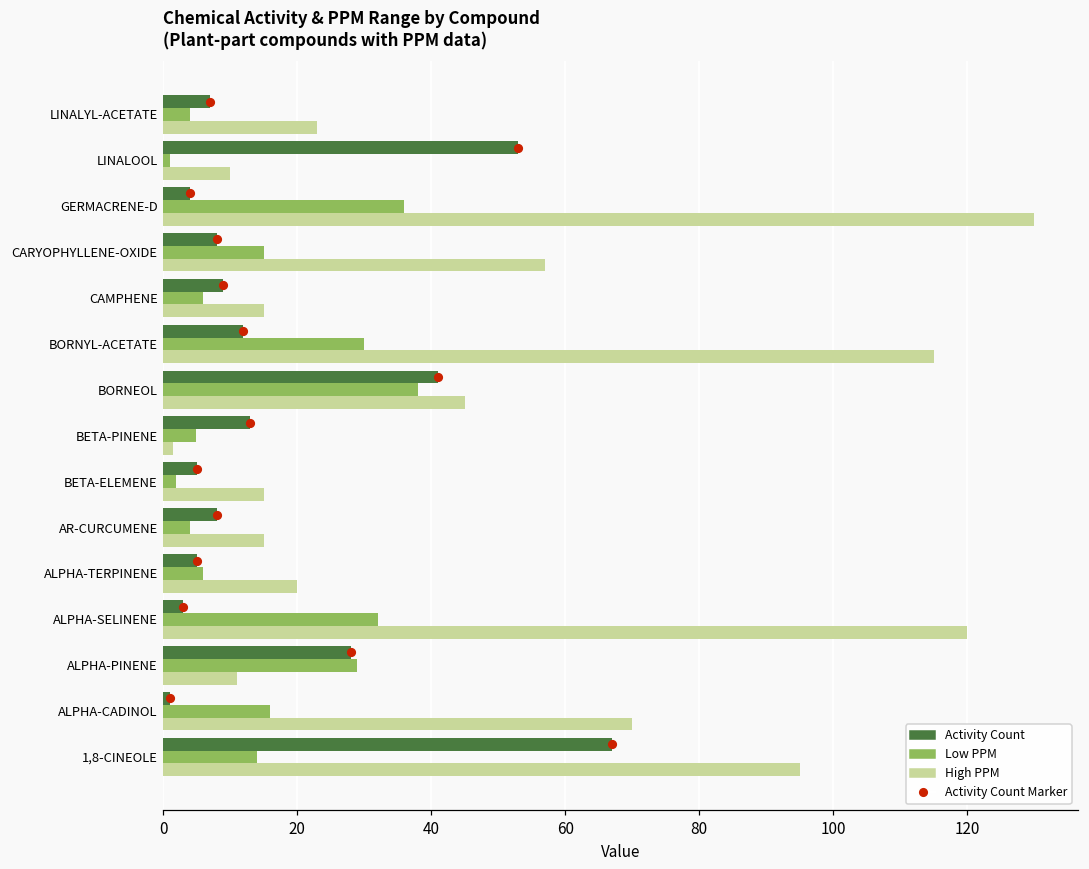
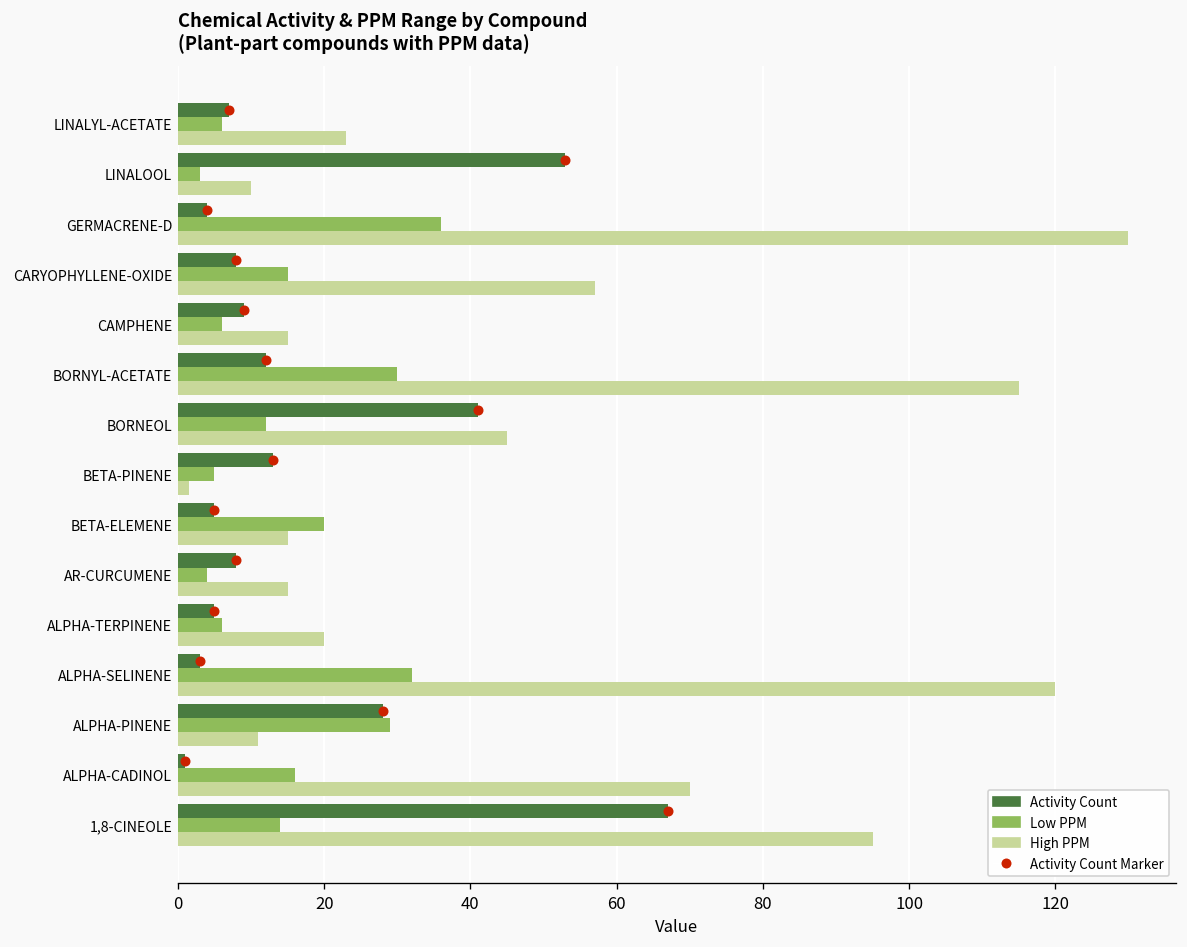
Low PPM, LINALYL-ACETATE: 4 -> 6
Low PPM, LINALOOL: 1 -> 3
Low PPM, BORNEOL: 38 -> 12
Low PPM, BETA-ELEMENE: 2 -> 20
